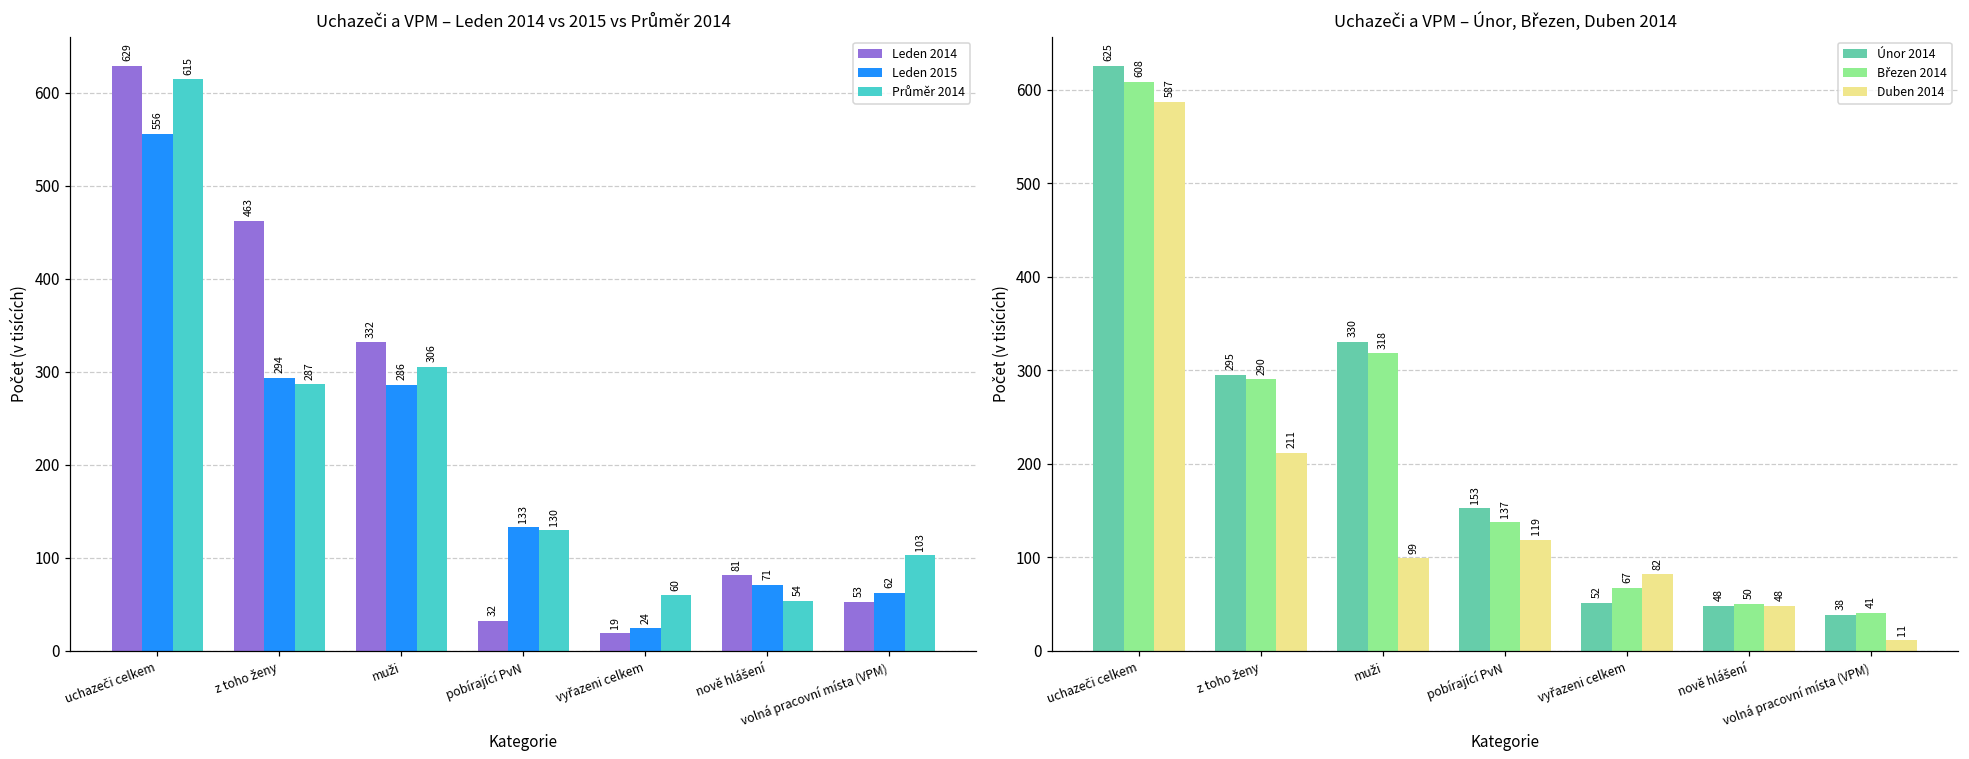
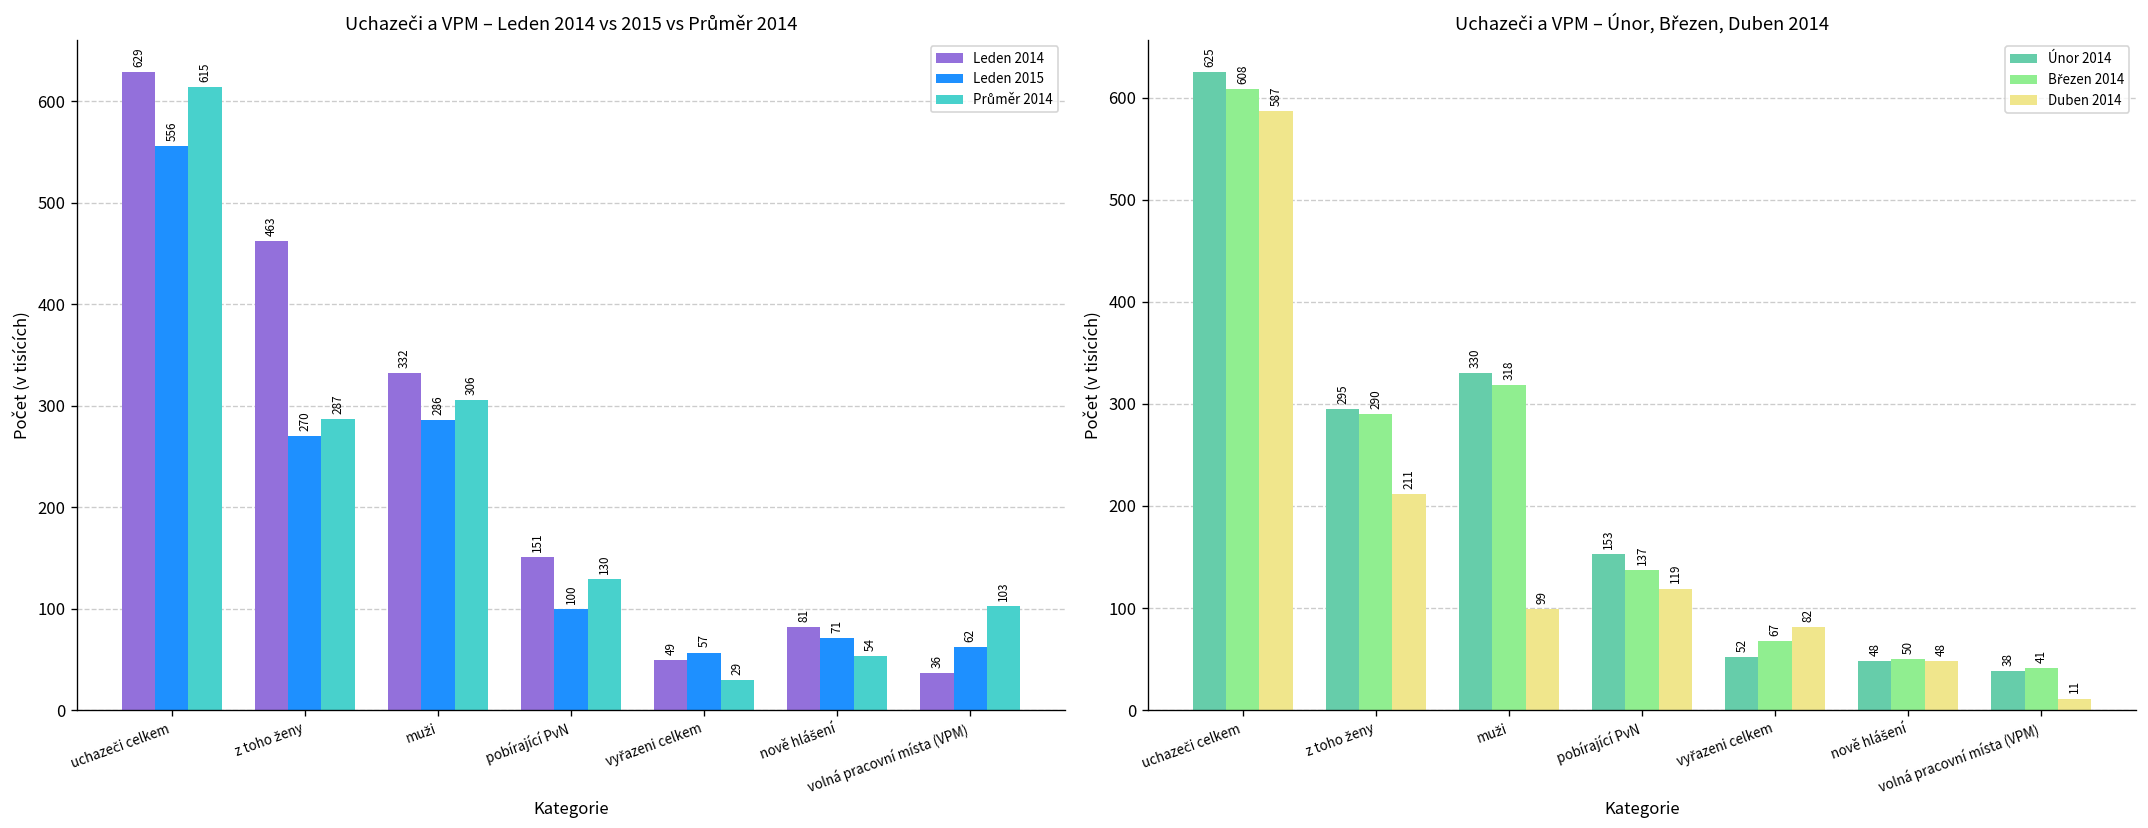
Uchazeči a VPM – Leden 2014 vs 2015 vs Průměr 2014, Leden 2015, z toho ženy: 294 -> 270
Uchazeči a VPM – Leden 2014 vs 2015 vs Průměr 2014, Leden 2014, pobírající PvN: 32 -> 151
Uchazeči a VPM – Leden 2014 vs 2015 vs Průměr 2014, Leden 2015, pobírající PvN: 133 -> 100
Uchazeči a VPM – Leden 2014 vs 2015 vs Průměr 2014, Leden 2014, vyřazeni celkem: 19 -> 49
Uchazeči a VPM – Leden 2014 vs 2015 vs Průměr 2014, Leden 2015, vyřazeni celkem: 24 -> 57
Uchazeči a VPM – Leden 2014 vs 2015 vs Průměr 2014, Průměr 2014, vyřazeni celkem: 60 -> 29
Uchazeči a VPM – Leden 2014 vs 2015 vs Průměr 2014, Leden 2014, volná pracovní místa (VPM): 53 -> 36
